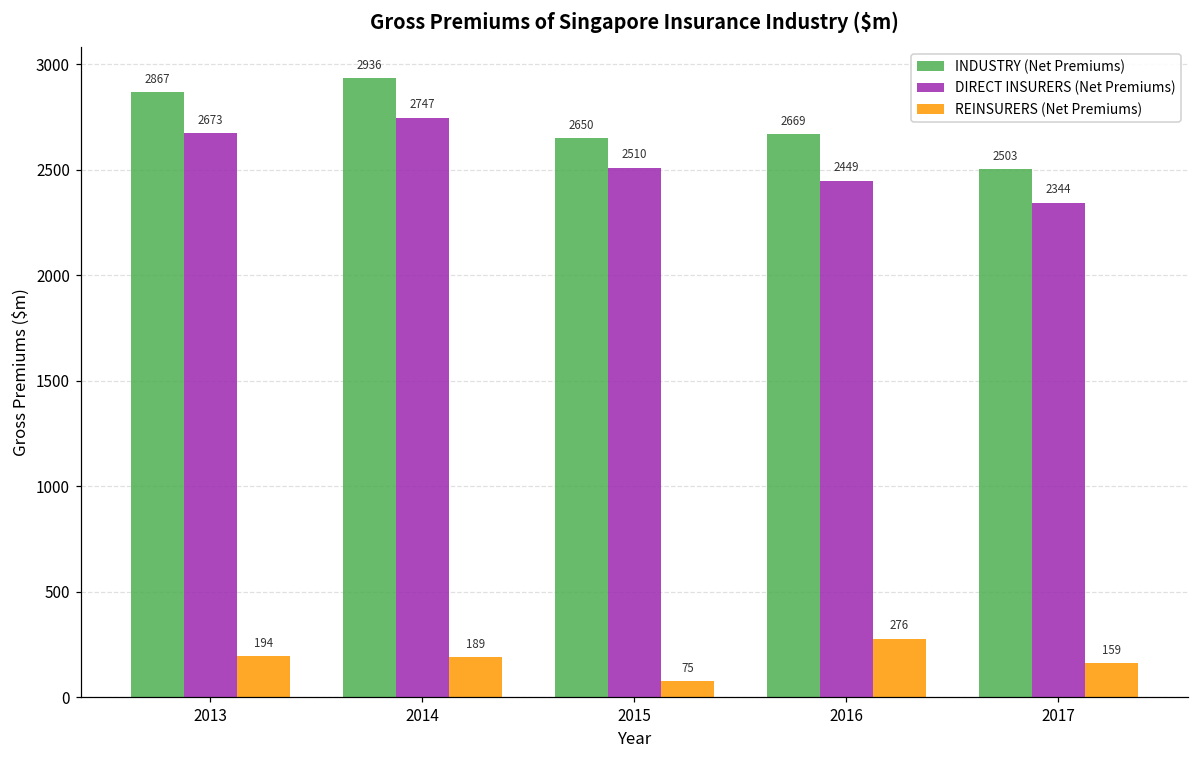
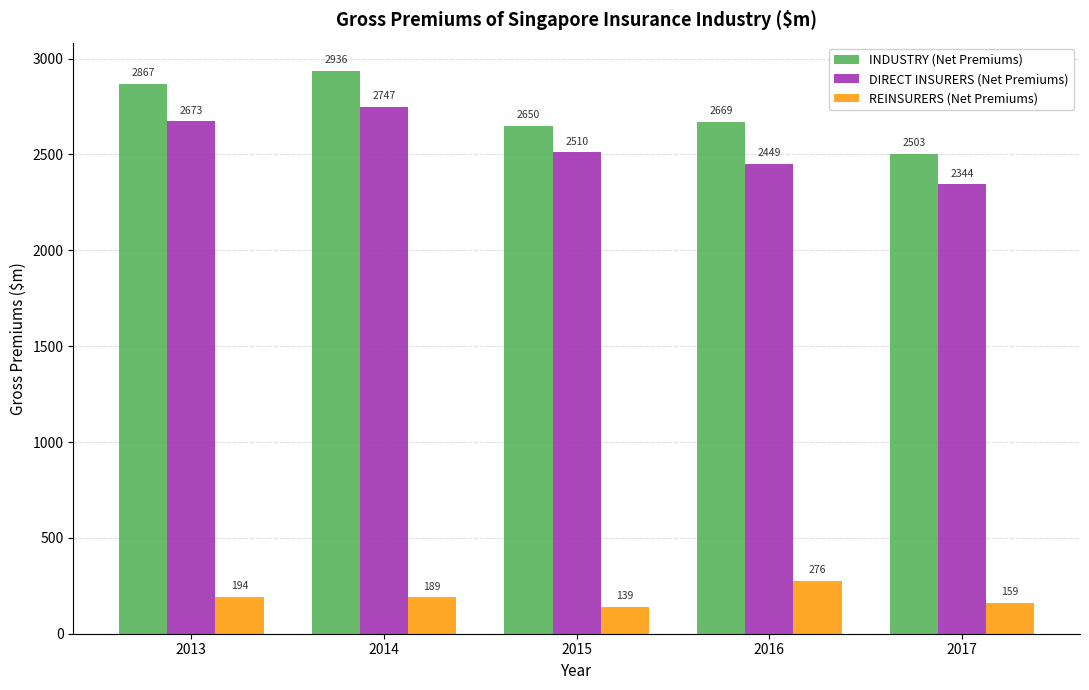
REINSURERS (Net Premiums), 2015: 75 -> 139
